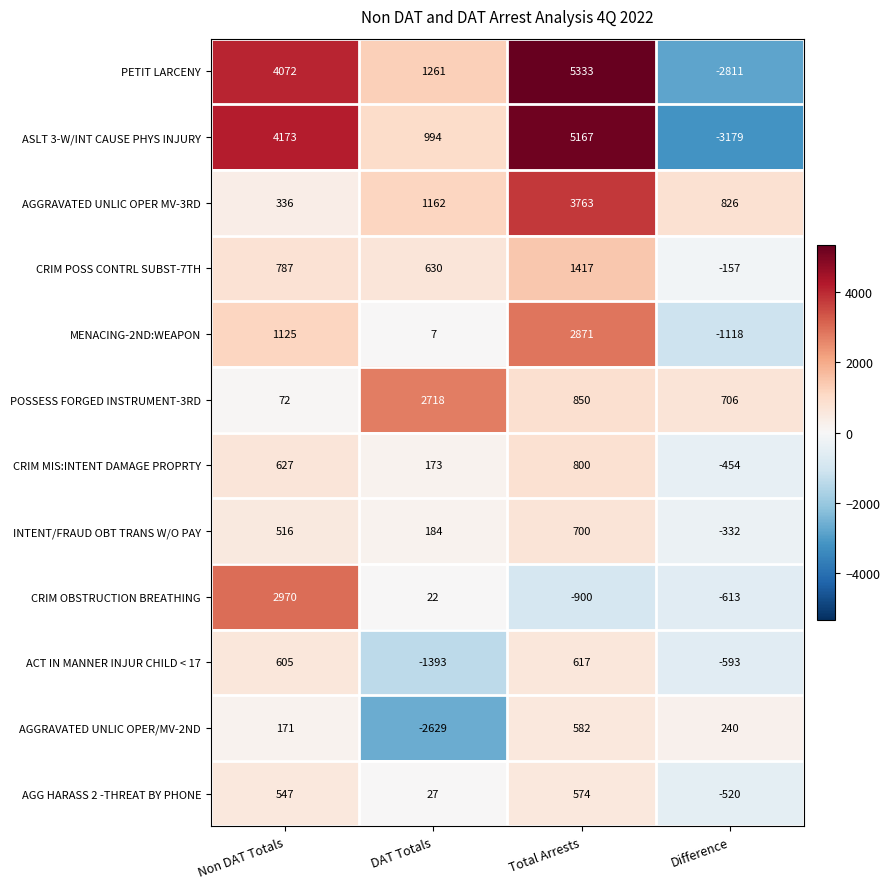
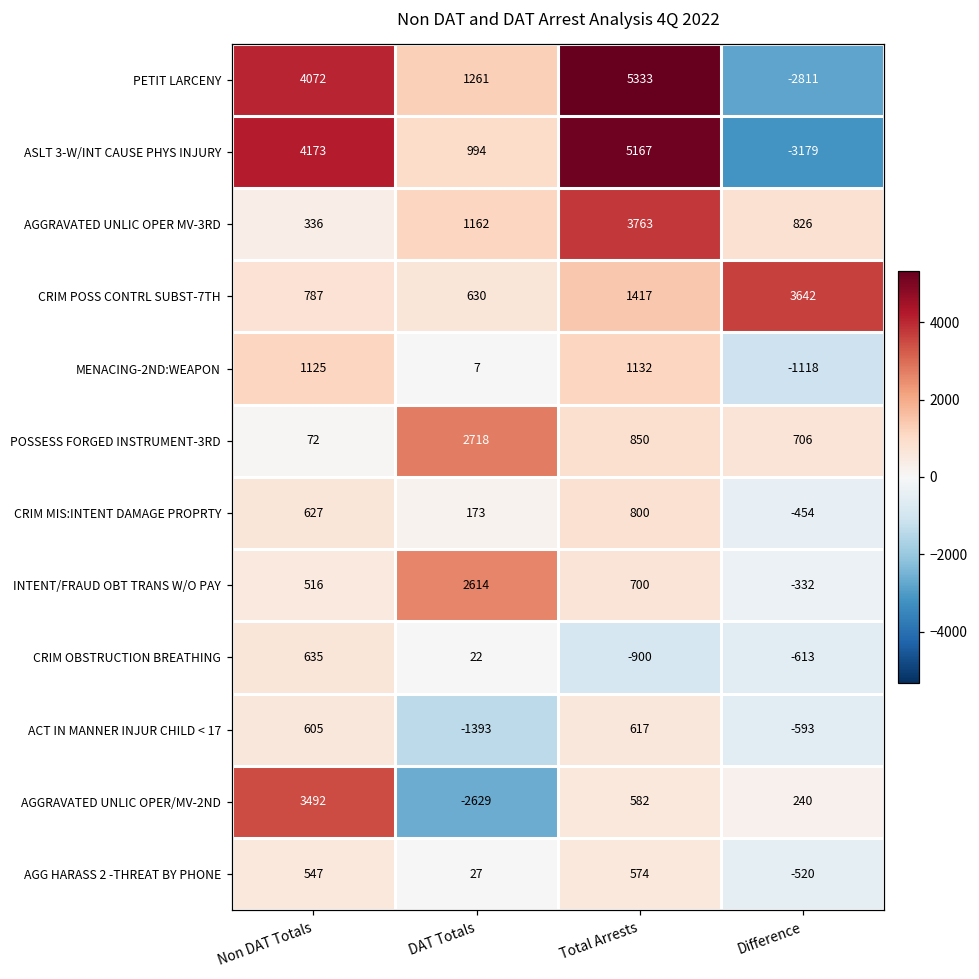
CRIM POSS CONTRL SUBST-7TH, Difference: -157 -> 3642
MENACING-2ND:WEAPON, Total Arrests: 2871 -> 1132
INTENT/FRAUD OBT TRANS W/O PAY, DAT Totals: 184 -> 2614
CRIM OBSTRUCTION BREATHING, Non DAT Totals: 2970 -> 635
AGGRAVATED UNLIC OPER/MV-2ND, Non DAT Totals: 171 -> 3492
